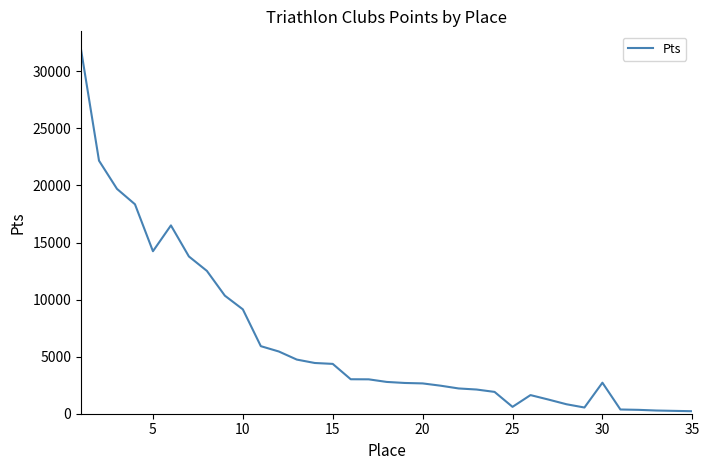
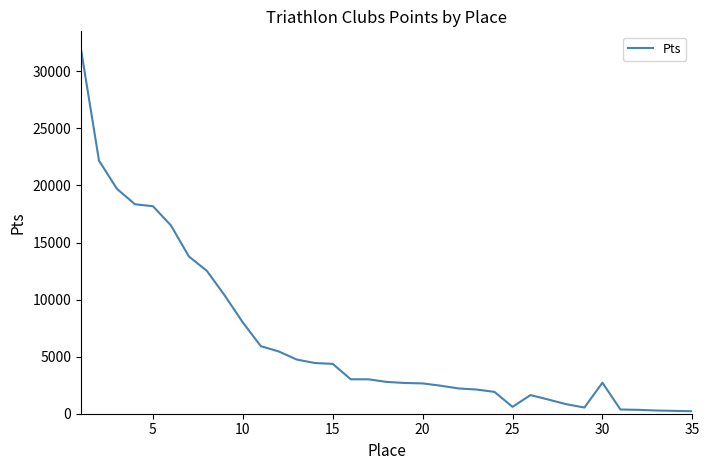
5: 14200 -> 18200
10: 9100 -> 8000
